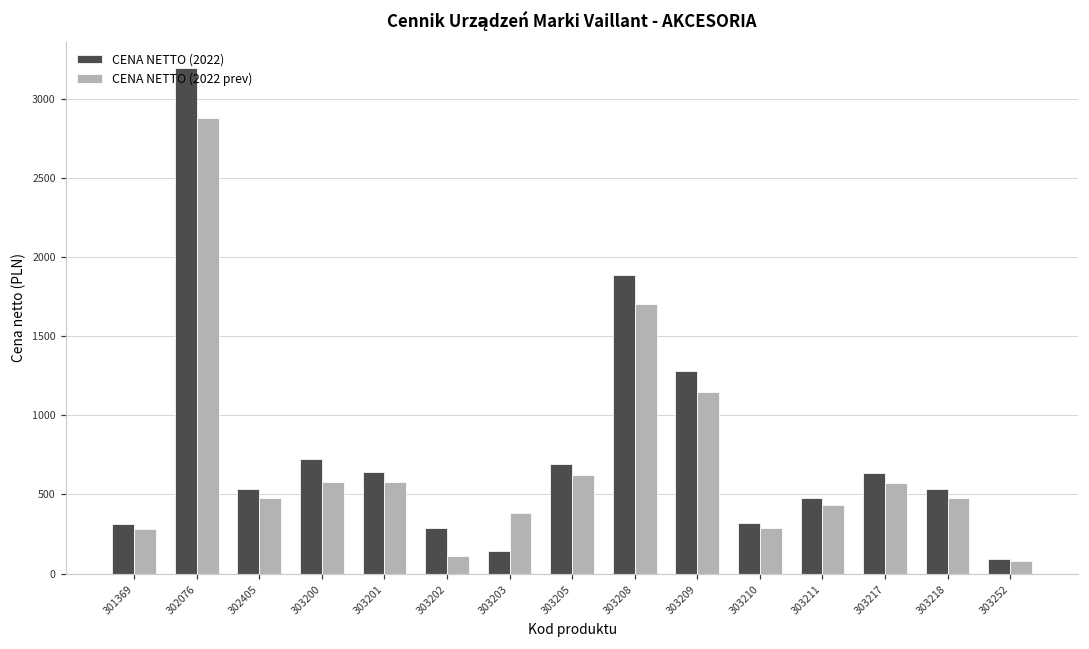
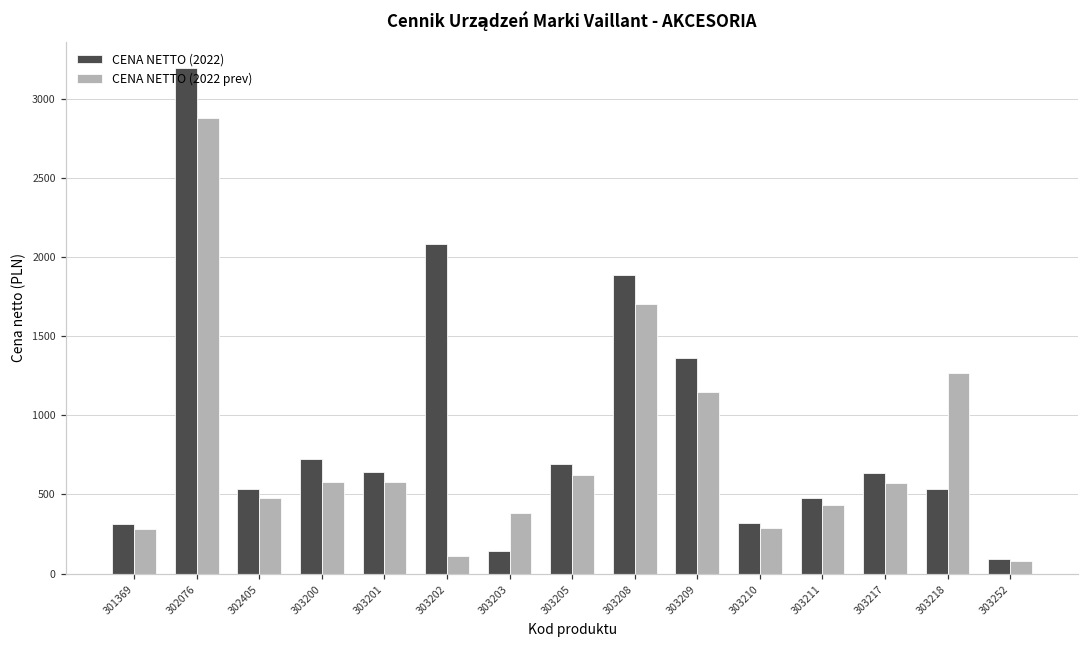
CENA NETTO (2022), 303202: 290 -> 2080
CENA NETTO (2022), 303209: 1280 -> 1360
CENA NETTO (2022 prev), 303218: 480 -> 1270
